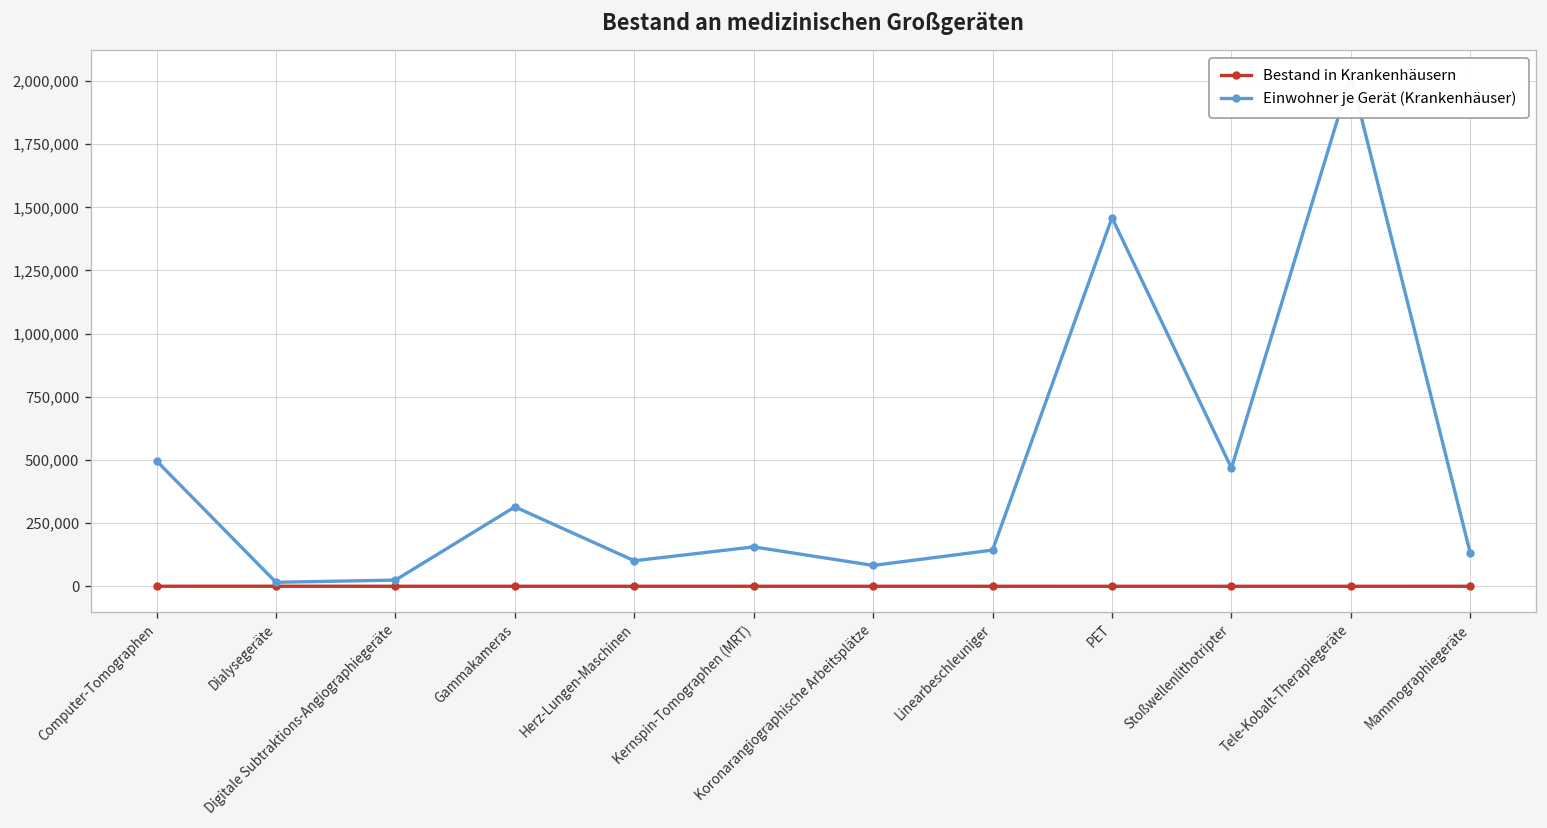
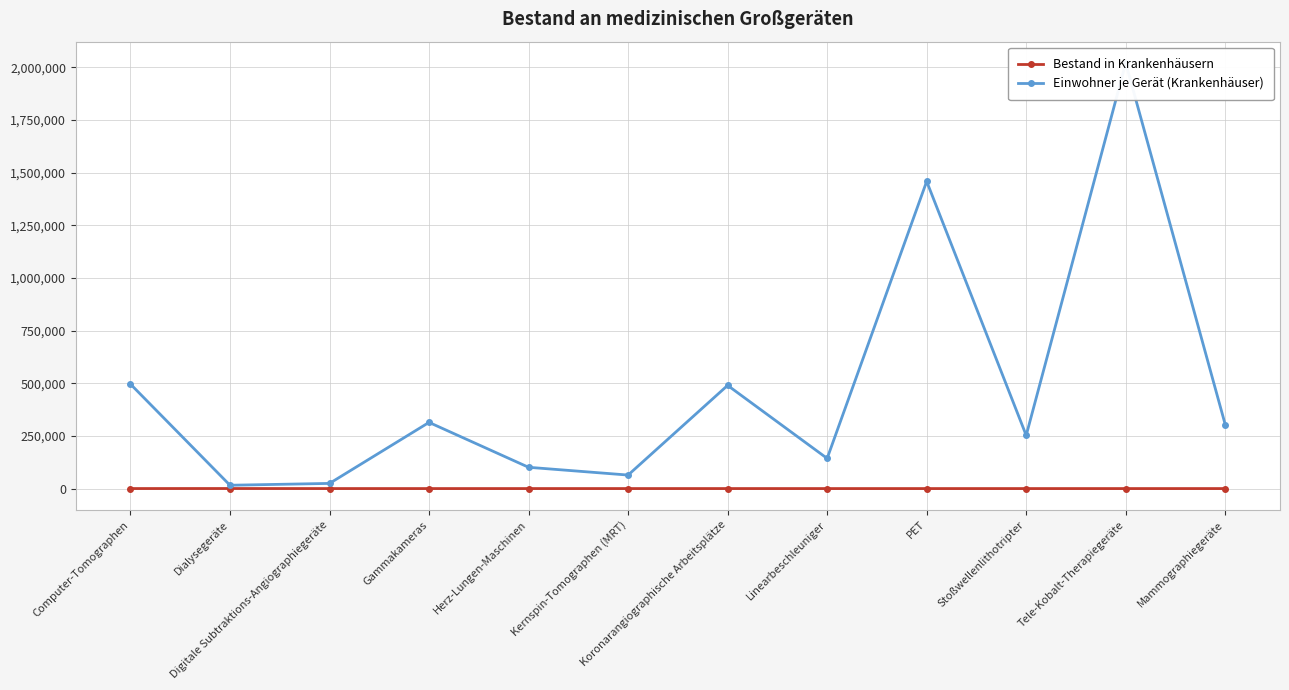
Einwohner je Gerät (Krankenhäuser), Kernspin-Tomographen (MRT): 160,000 -> 60,000
Einwohner je Gerät (Krankenhäuser), Koronarangiographische Arbeitsplätze: 80,000 -> 490,000
Einwohner je Gerät (Krankenhäuser), Stoßwellenlithotripter: 470,000 -> 250,000
Einwohner je Gerät (Krankenhäuser), Mammographiegeräte: 130,000 -> 300,000
